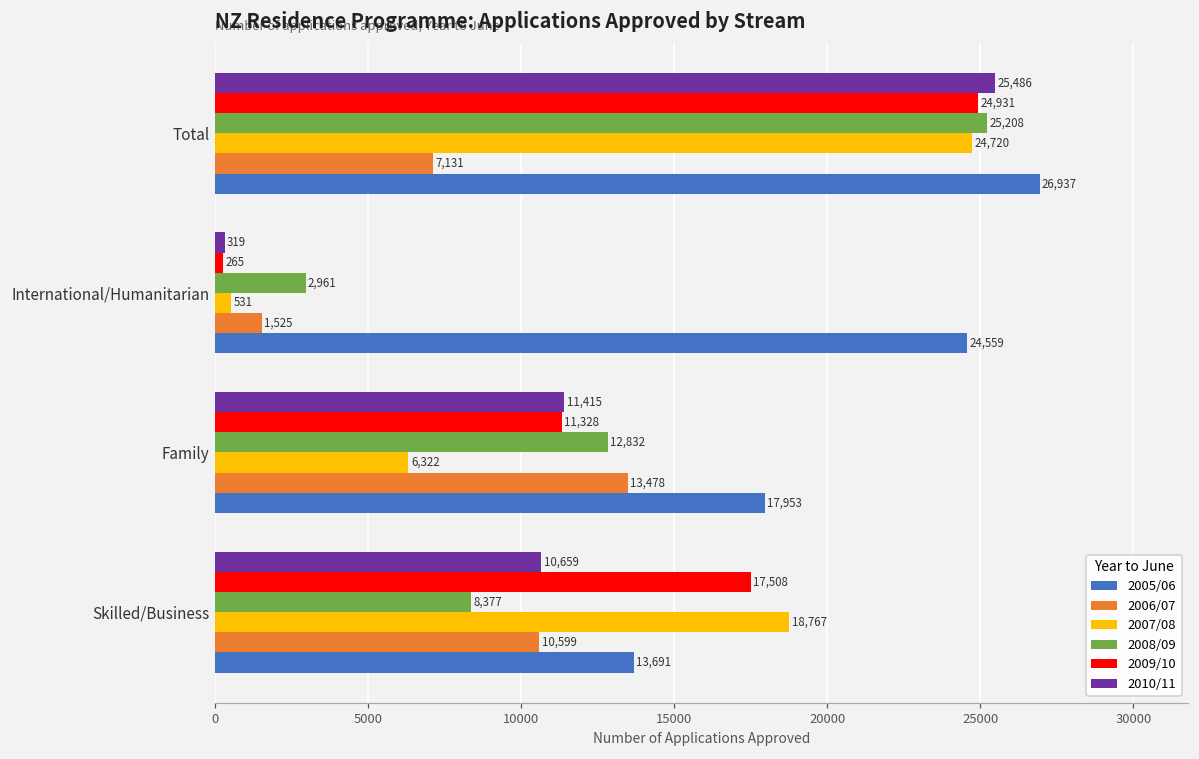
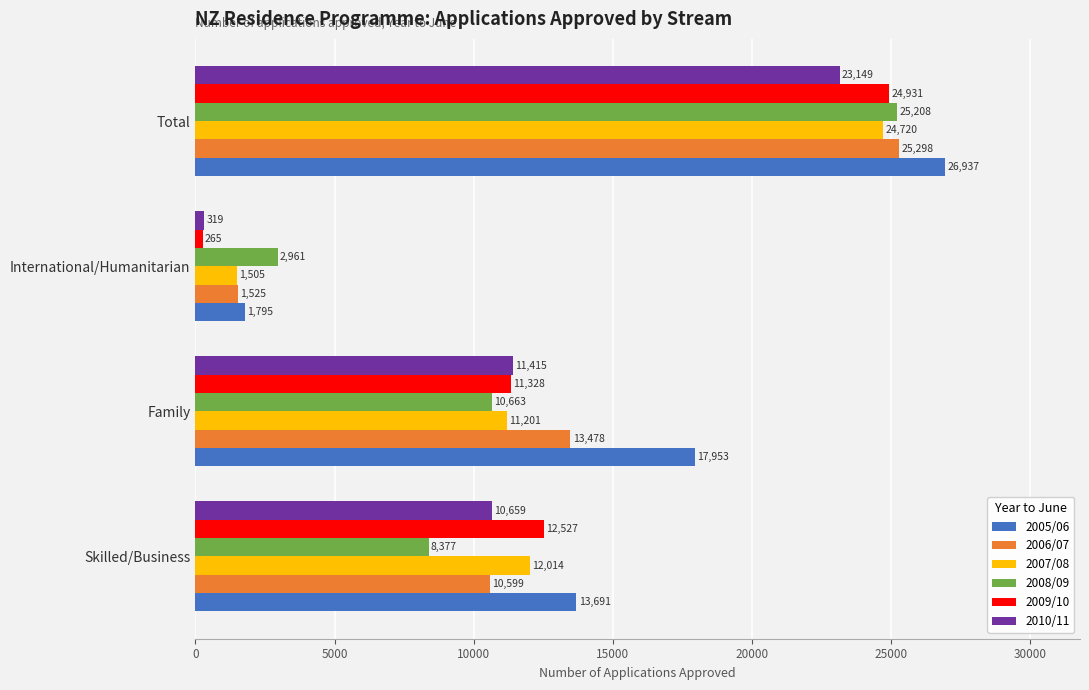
2010/11, Total: 25,486 -> 23,149
2006/07, Total: 7,131 -> 25,298
2007/08, International/Humanitarian: 531 -> 1,505
2005/06, International/Humanitarian: 24,559 -> 1,795
2008/09, Family: 12,832 -> 10,663
2007/08, Family: 6,322 -> 11,201
2009/10, Skilled/Business: 17,508 -> 12,527
2007/08, Skilled/Business: 18,767 -> 12,014
